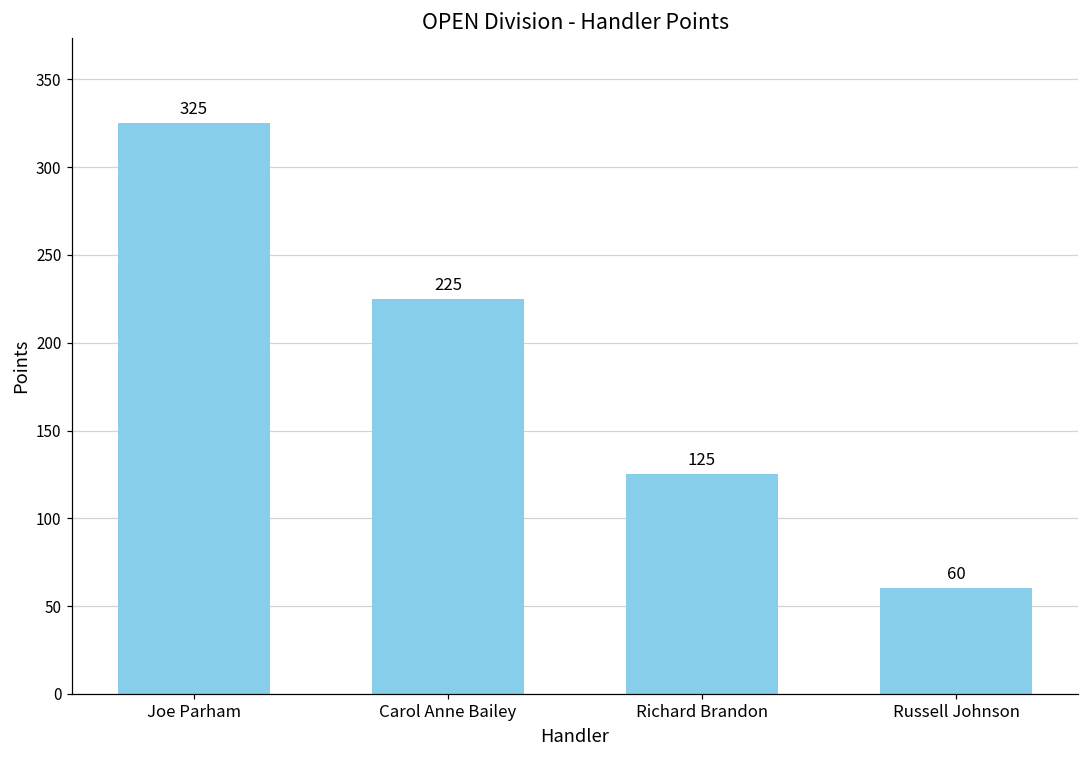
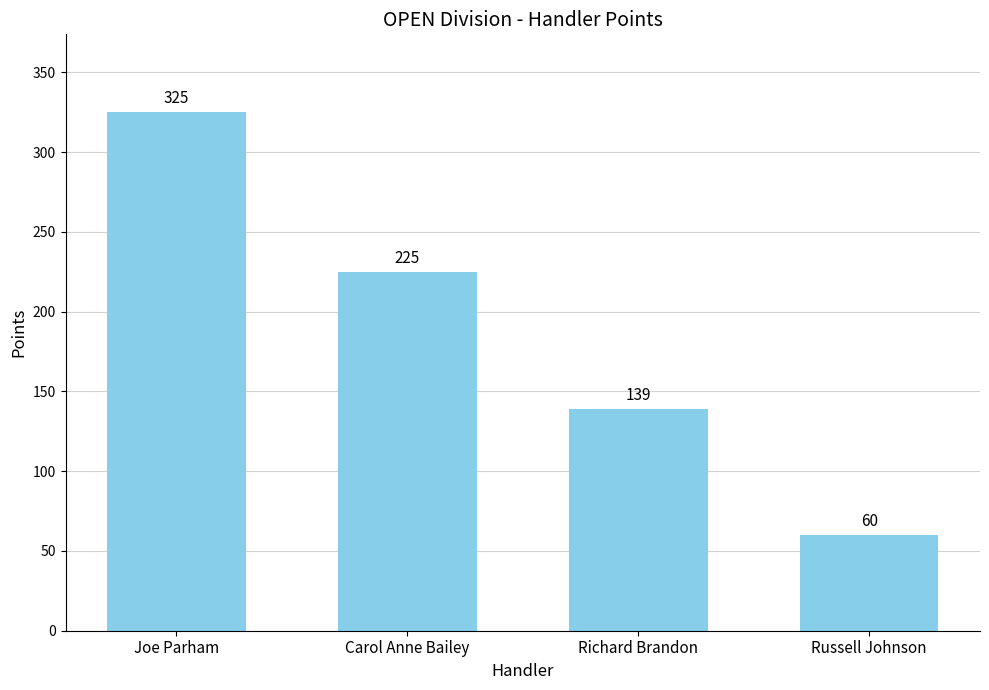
Richard Brandon: 125 -> 139
